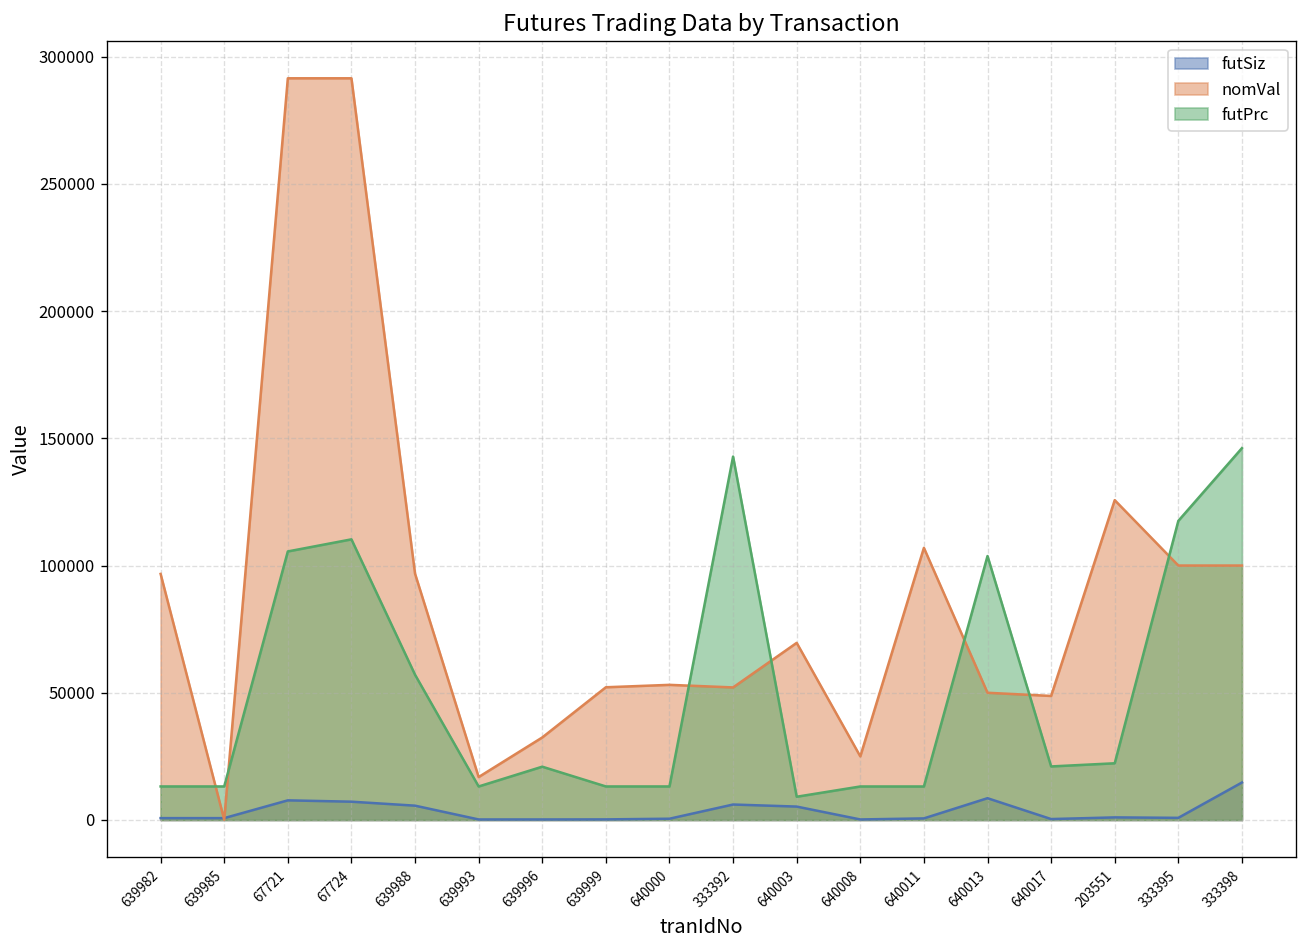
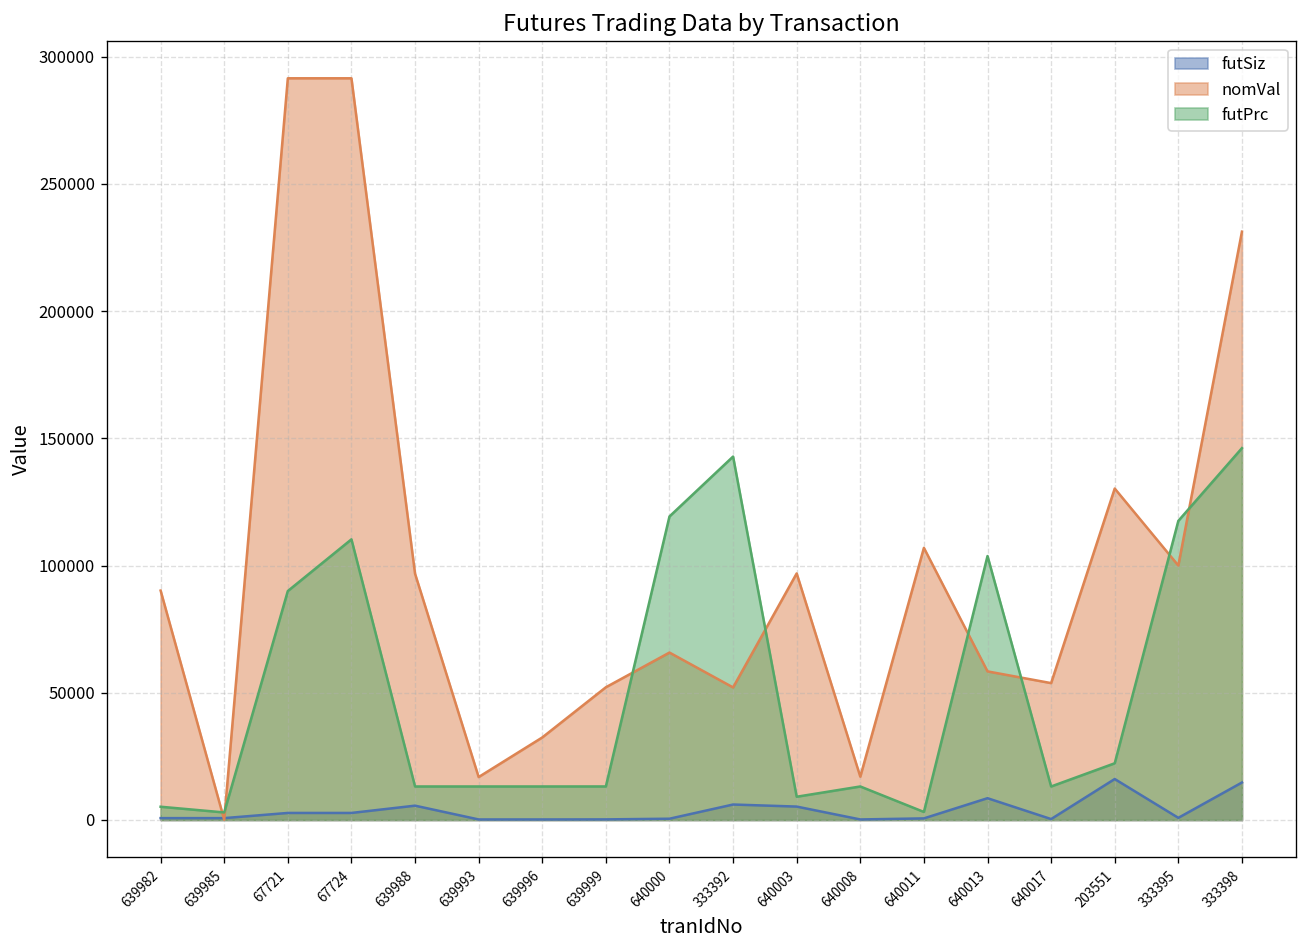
nomVal, 639982: 97000 -> 90000
futPrc, 639982: 13000 -> 5000
futPrc, 639985: 13000 -> 3000
futSiz, 67721: 8000 -> 3000
futPrc, 67721: 106000 -> 90000
futSiz, 67724: 7000 -> 3000
futPrc, 639988: 57000 -> 13000
futPrc, 639996: 21000 -> 13000
nomVal, 640000: 53000 -> 66000
futPrc, 640000: 13000 -> 119000
nomVal, 640003: 70000 -> 97000
nomVal, 640008: 25000 -> 17000
futPrc, 640011: 13000 -> 3000
nomVal, 640013: 50000 -> 58000
nomVal, 640017: 49000 -> 54000
futPrc, 640017: 21000 -> 13000
futSiz, 203551: 1000 -> 16000
nomVal, 203551: 126000 -> 130000
nomVal, 333398: 100000 -> 231000
